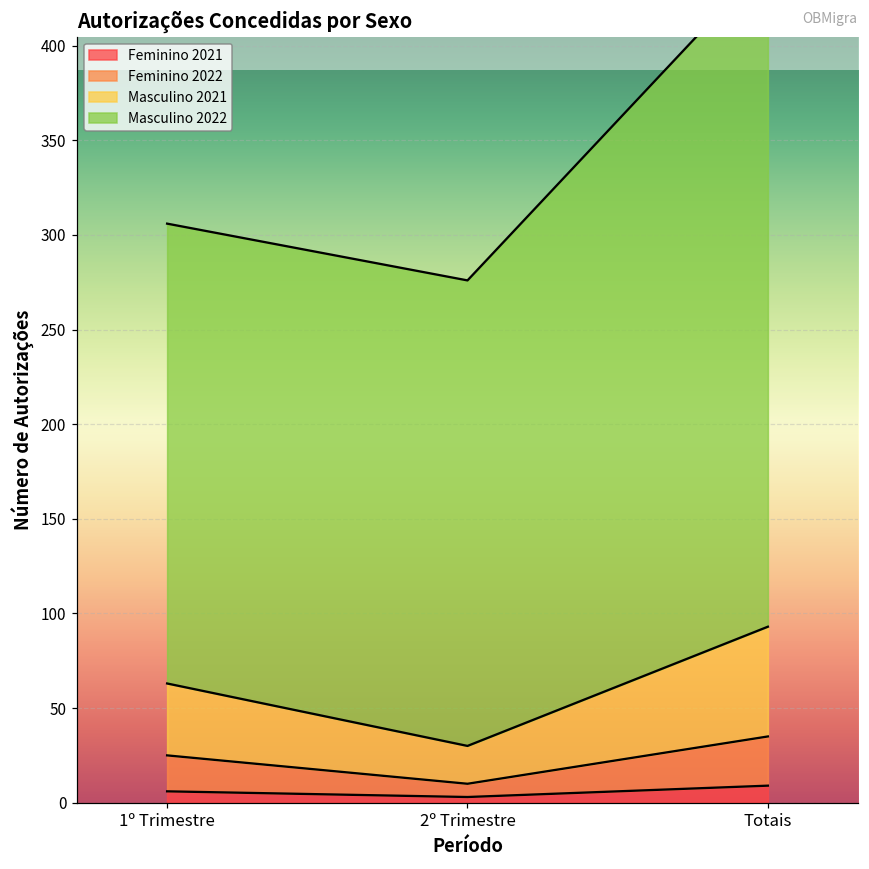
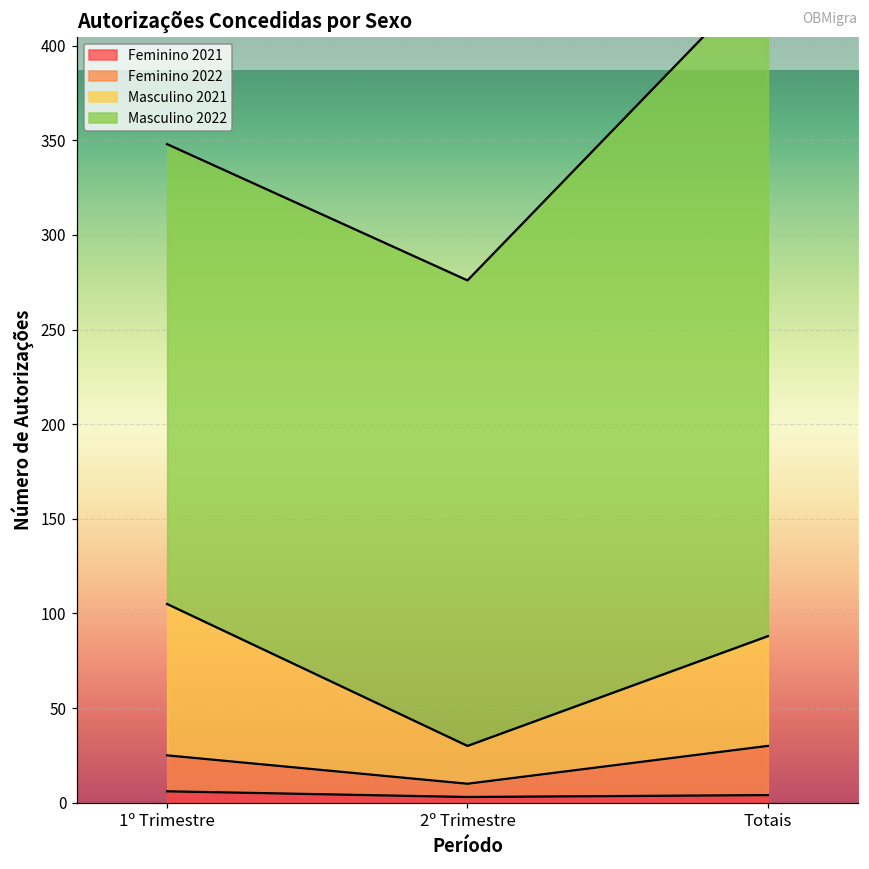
Masculino 2021, 1º Trimestre: 38 -> 80
Feminino 2021, Totais: 9 -> 4
